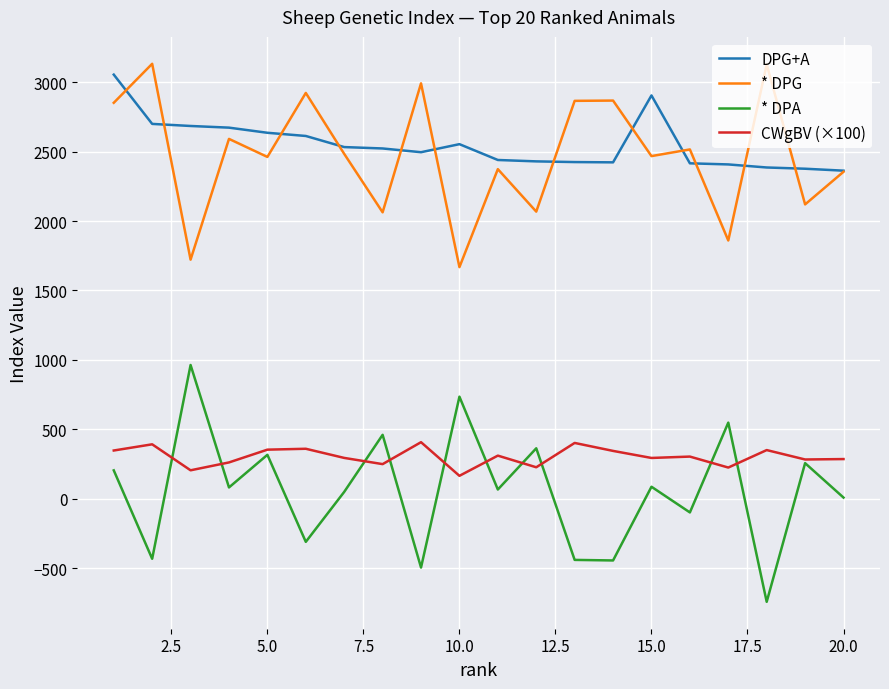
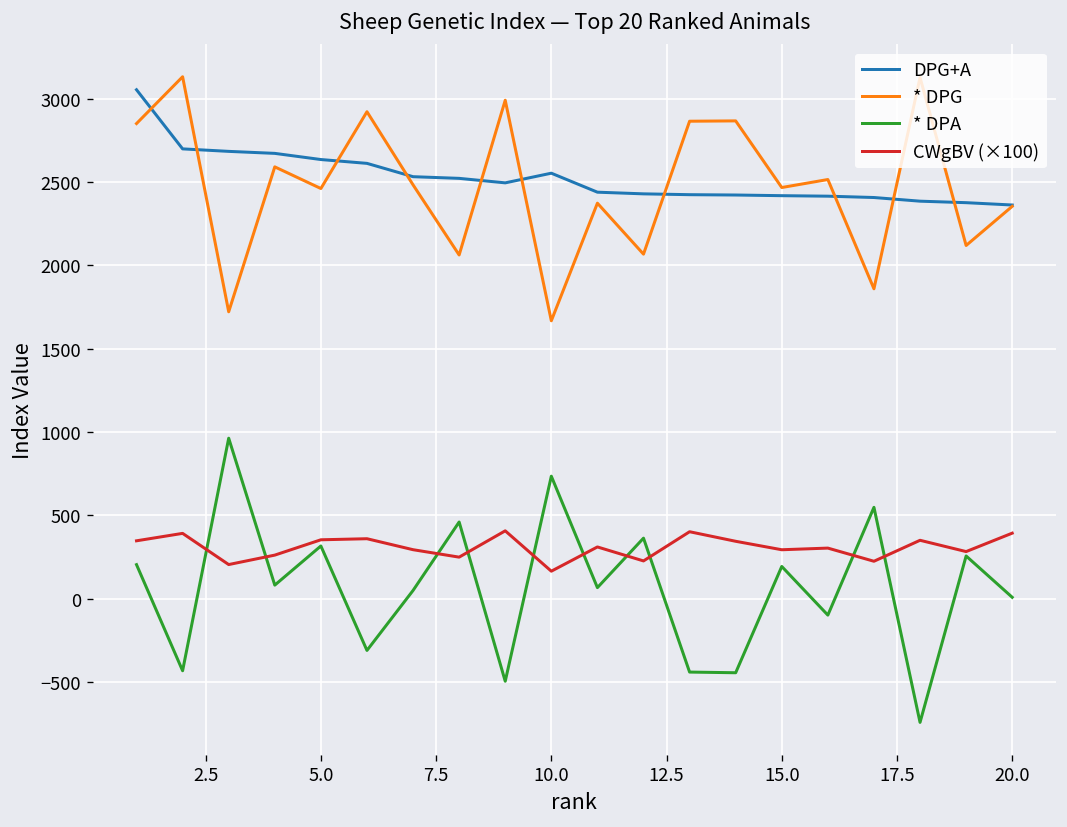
DPG+A, 15.0: 2910 -> 2420
* DPA, 15.0: 90 -> 190
CWgBV (×100), 20.0: 290 -> 390
